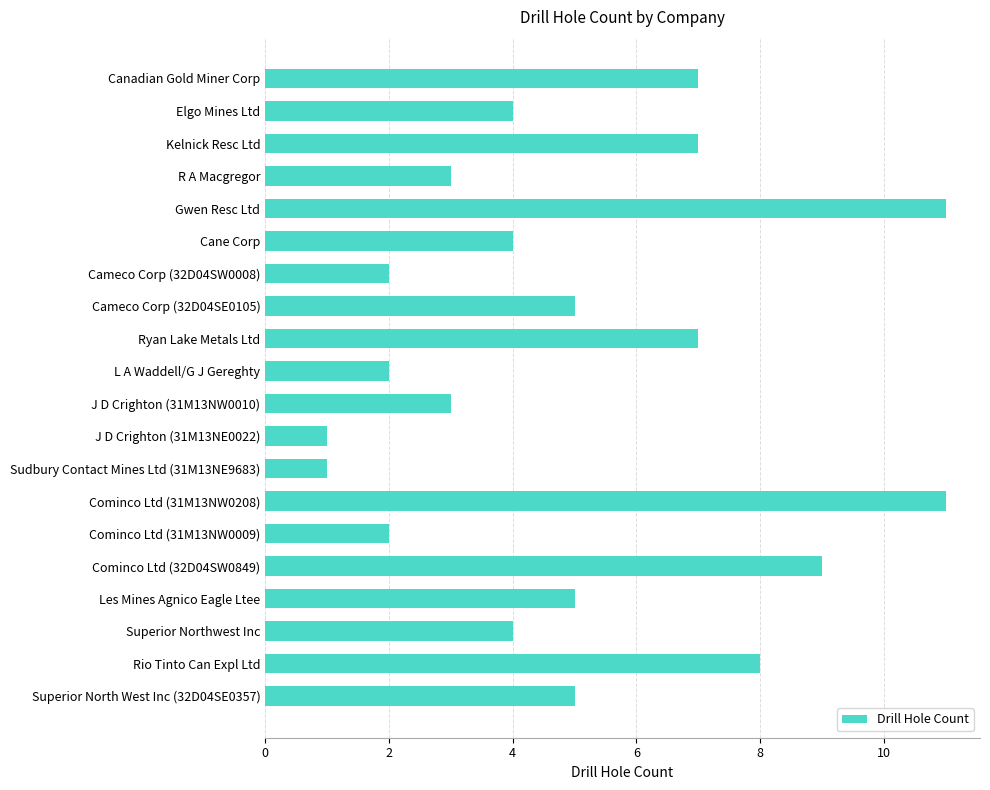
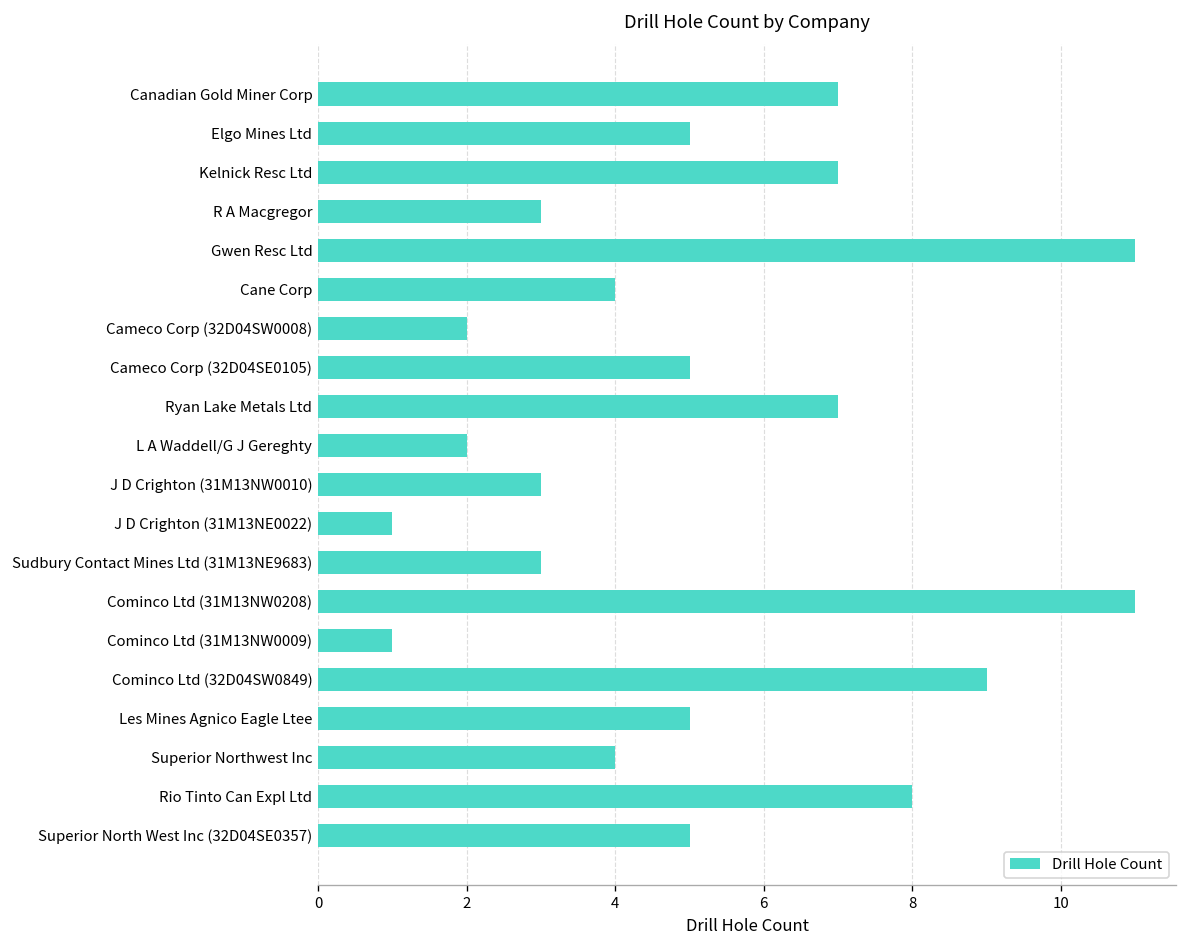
Elgo Mines Ltd: 4 -> 5
Sudbury Contact Mines Ltd (31M13NE9683): 1 -> 3
Cominco Ltd (31M13NW0009): 2 -> 1
